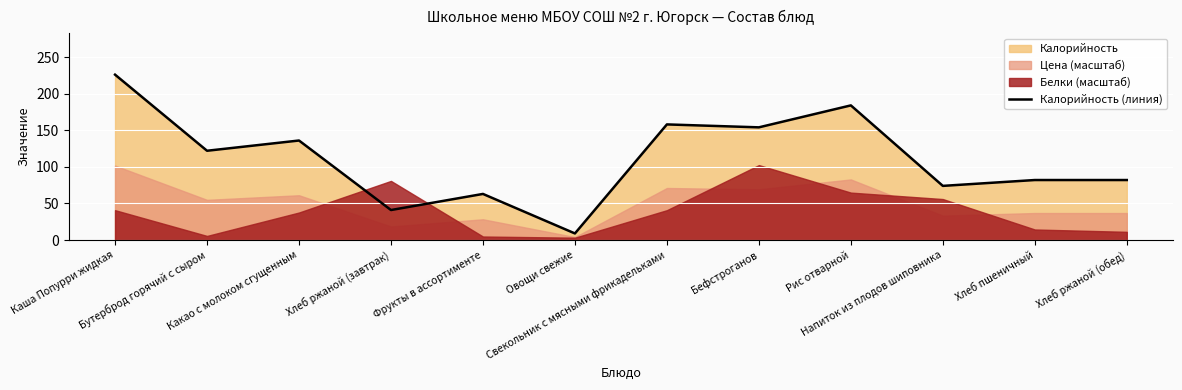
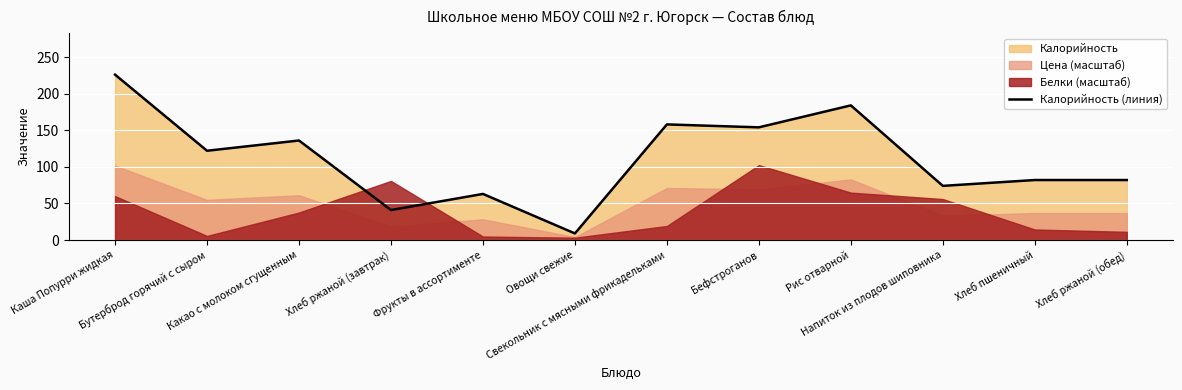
Белки (масштаб), Каша Попурри жидкая: 40 -> 60
Белки (масштаб), Свекольник с мясными фрикадельками: 40 -> 20
